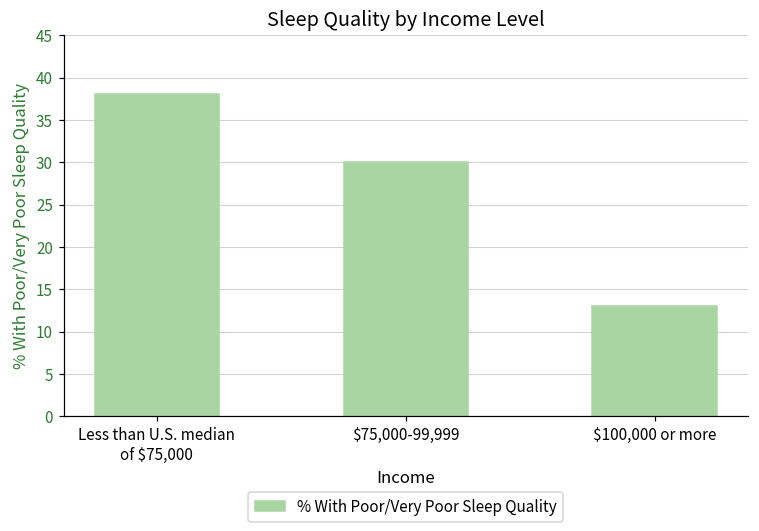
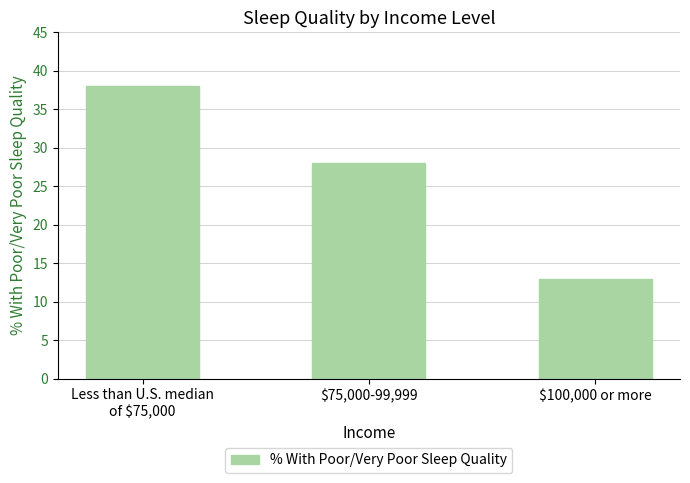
$75,000-99,999: 30 -> 28
